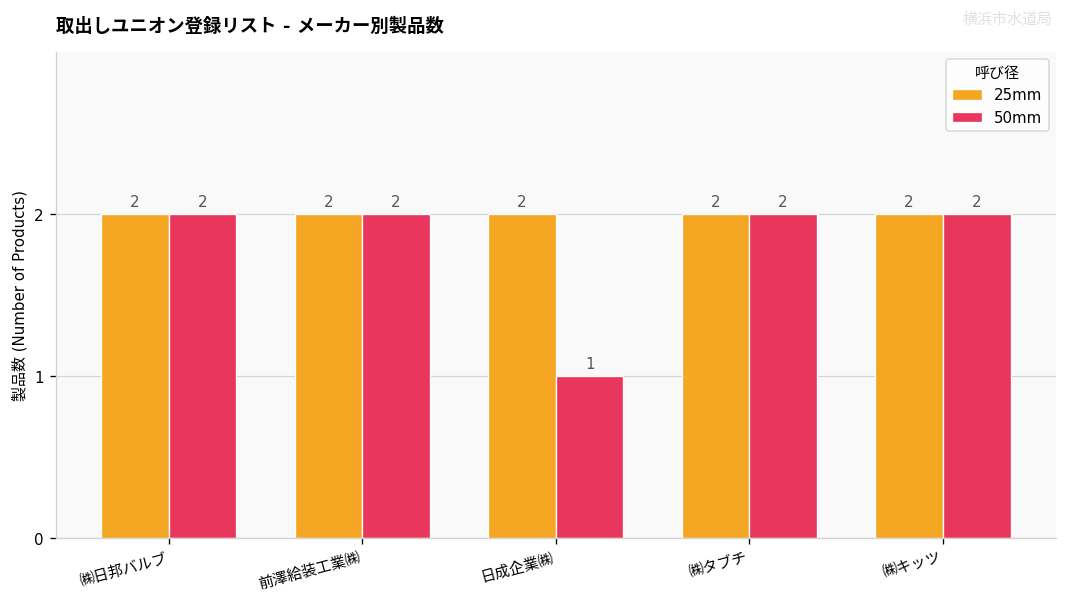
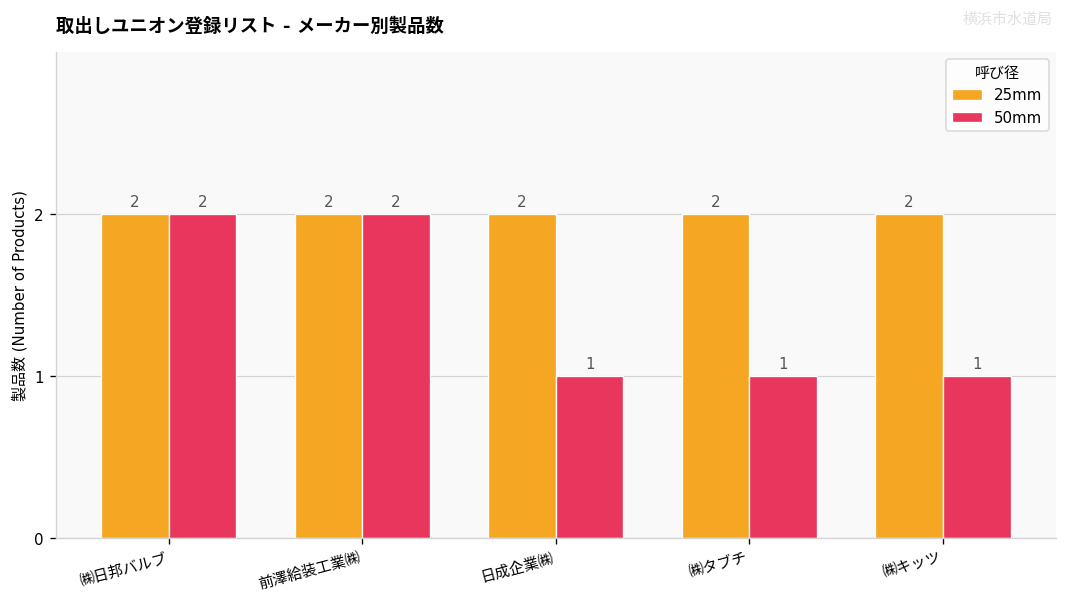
50mm, ㈱タブチ: 2 -> 1
50mm, ㈱キッツ: 2 -> 1
